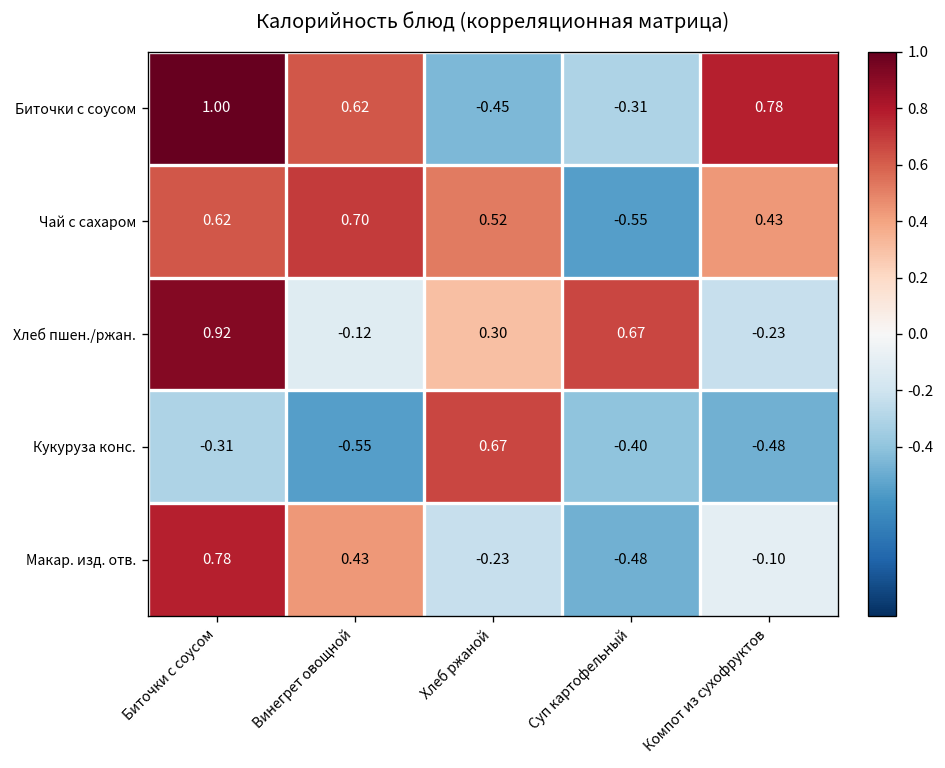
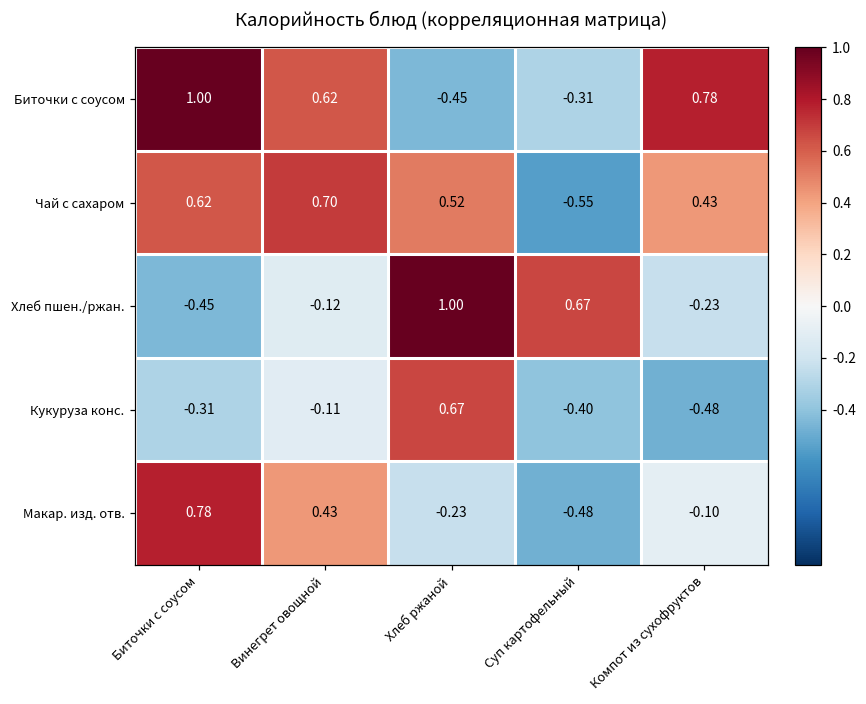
Хлеб пшен./ржан., Биточки с соусом: 0.92 -> -0.45
Хлеб пшен./ржан., Хлеб ржаной: 0.30 -> 1.00
Кукуруза конс., Винегрет овощной: -0.55 -> -0.11
